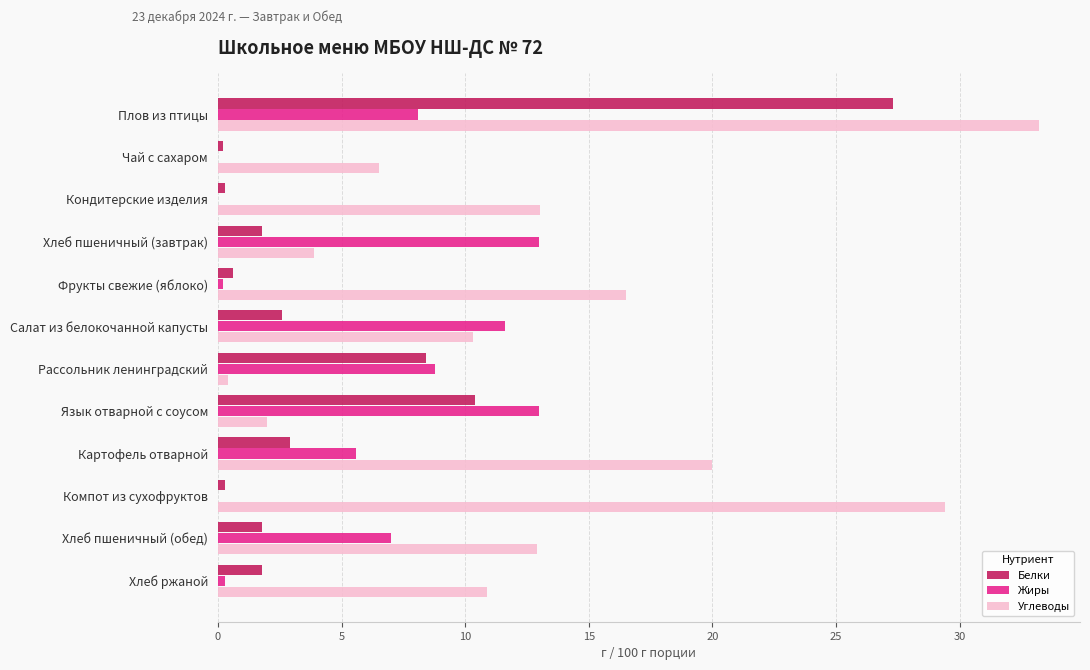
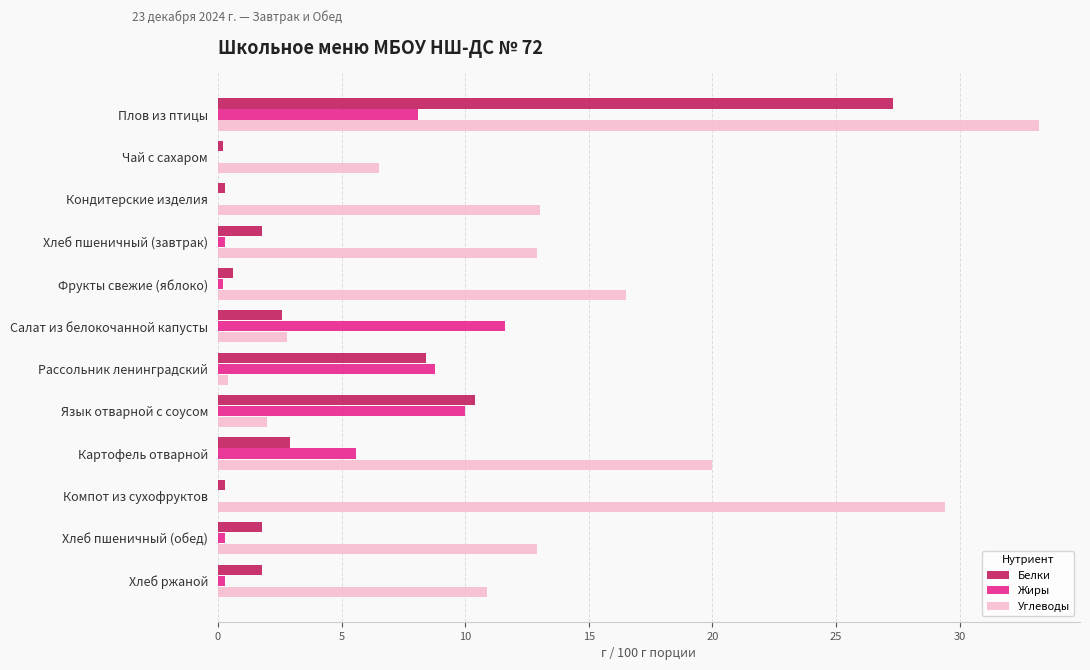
Жиры, Хлеб пшеничный (завтрак): 13.0 -> 0.3
Углеводы, Хлеб пшеничный (завтрак): 3.9 -> 12.9
Углеводы, Салат из белокочанной капусты: 10.3 -> 2.8
Жиры, Язык отварной с соусом: 13 -> 10
Жиры, Хлеб пшеничный (обед): 7.0 -> 0.3
